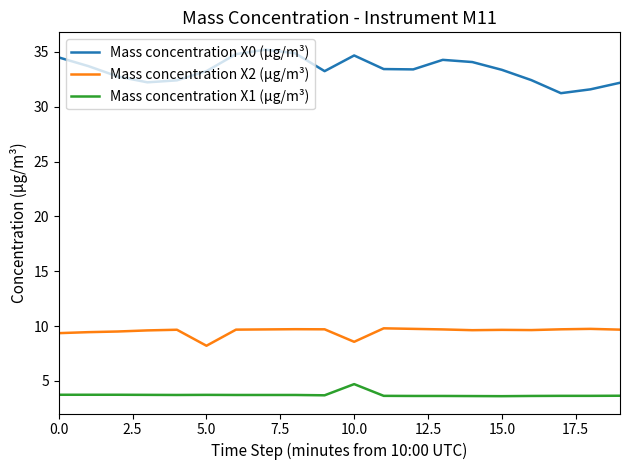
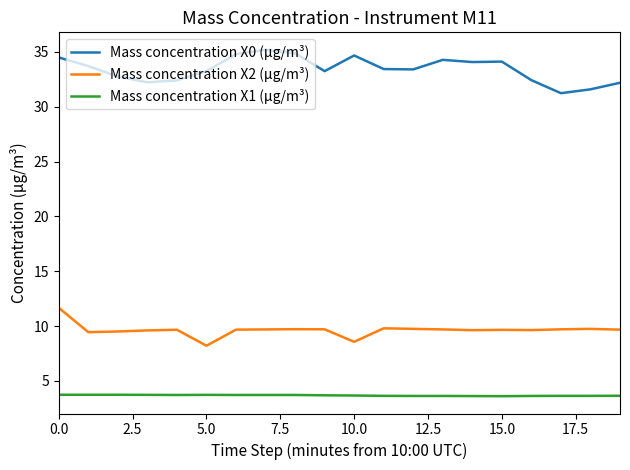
Mass concentration X2 (μg/m³), 0.0: 9.4 -> 11.7
Mass concentration X1 (μg/m³), 10.0: 4.7 -> 3.7
Mass concentration X0 (μg/m³), 15.0: 33.4 -> 34.1
